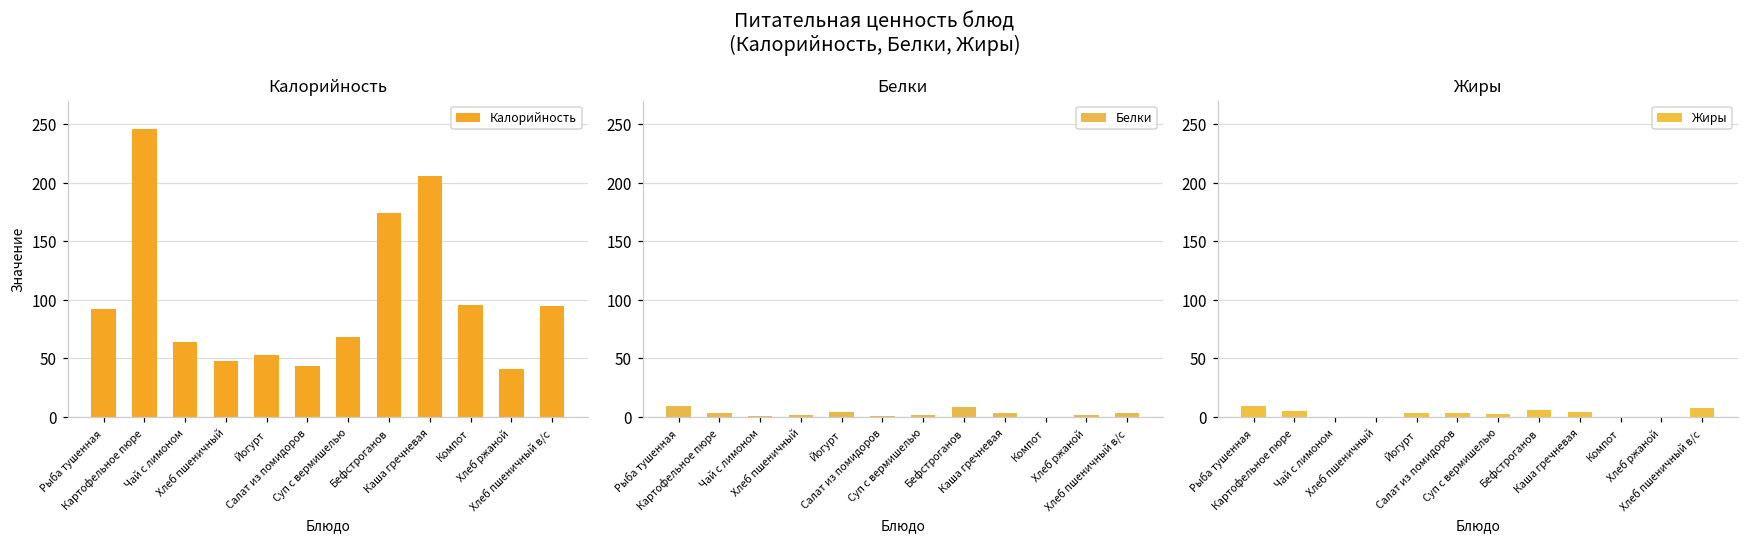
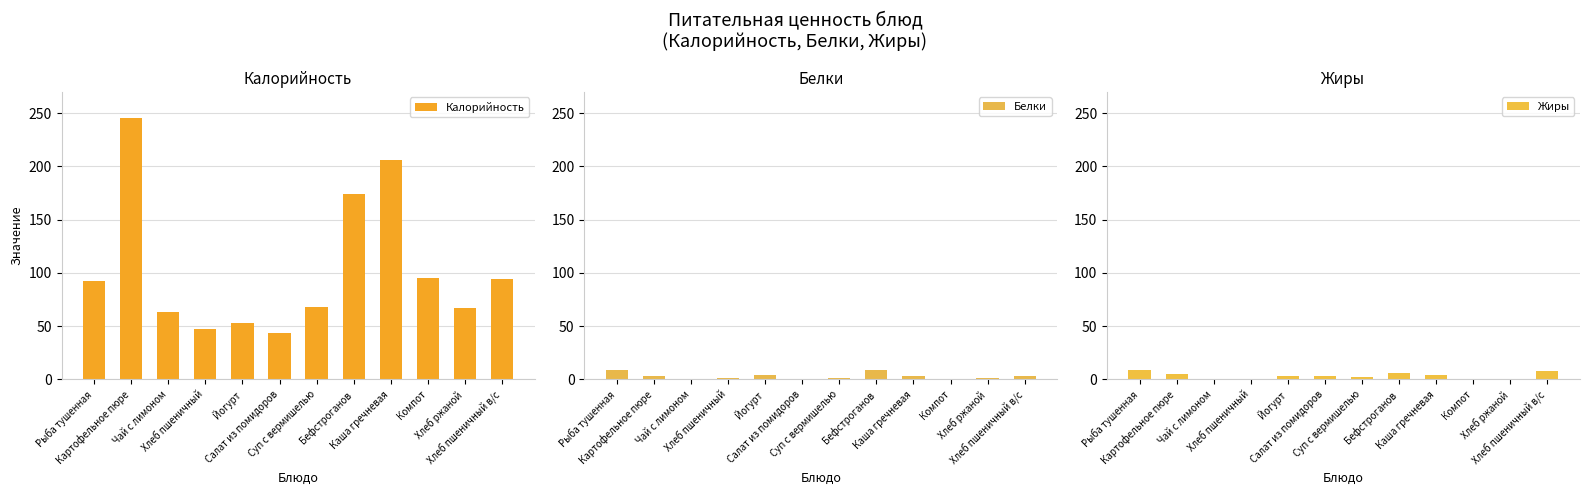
Калорийность, Хлеб ржаной: 41 -> 67
